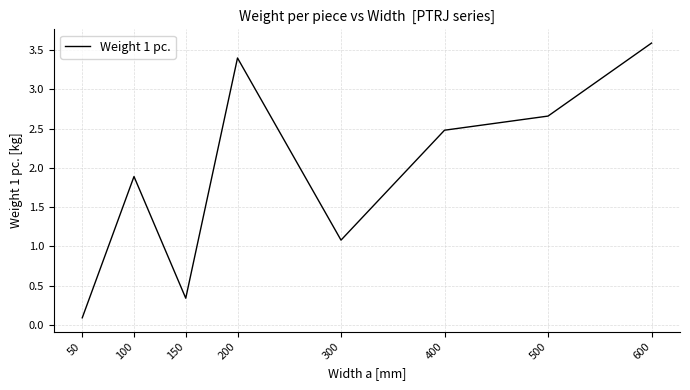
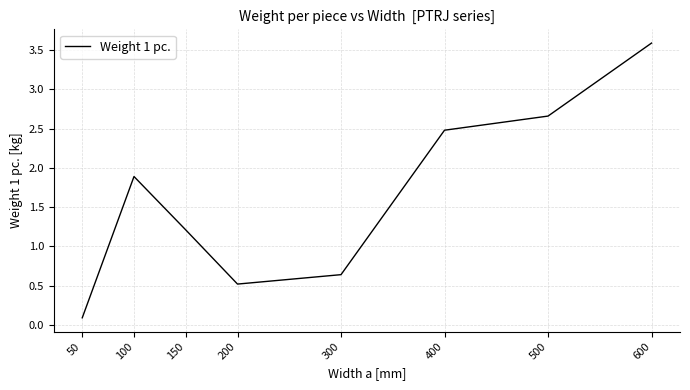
150: 0.3 -> 1.2
200: 3.4 -> 0.5
300: 1.1 -> 0.6
